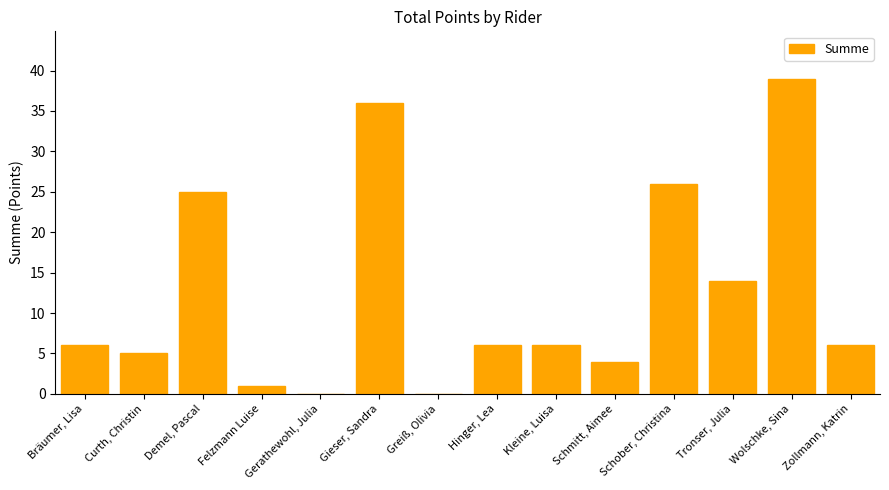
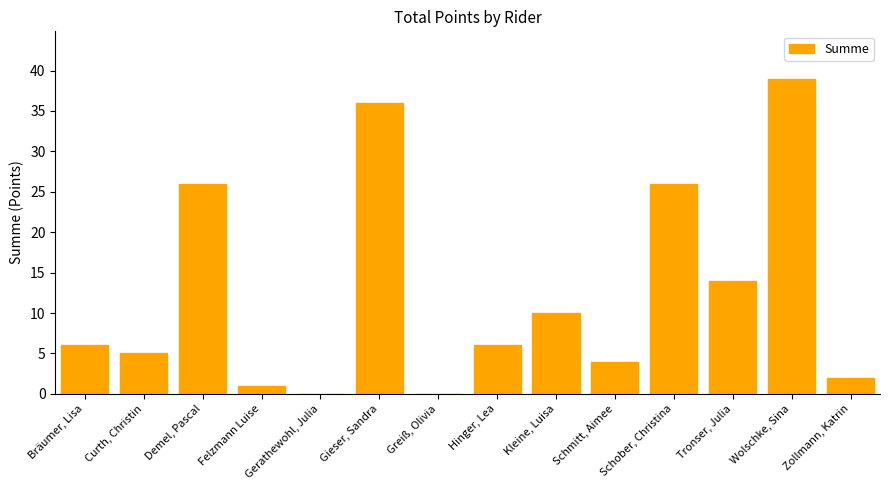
Demel, Pascal: 25 -> 26
Kleine, Luisa: 6 -> 10
Zollmann, Katrin: 6 -> 2
